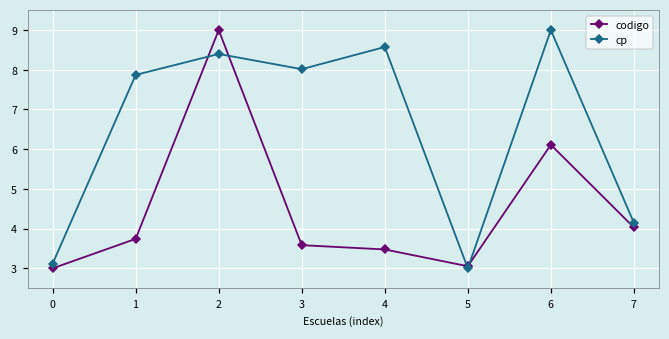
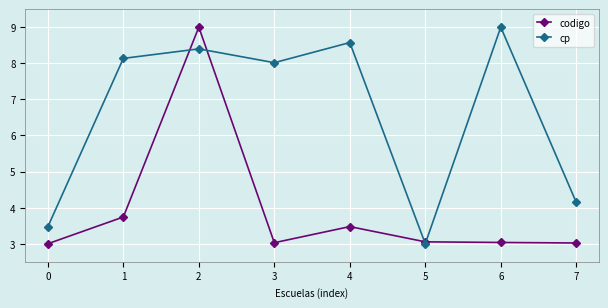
cp, 0: 3.1 -> 3.5
cp, 1: 7.9 -> 8.1
codigo, 3: 3.6 -> 3.0
codigo, 6: 6.1 -> 3.0
codigo, 7: 4.0 -> 3.0
